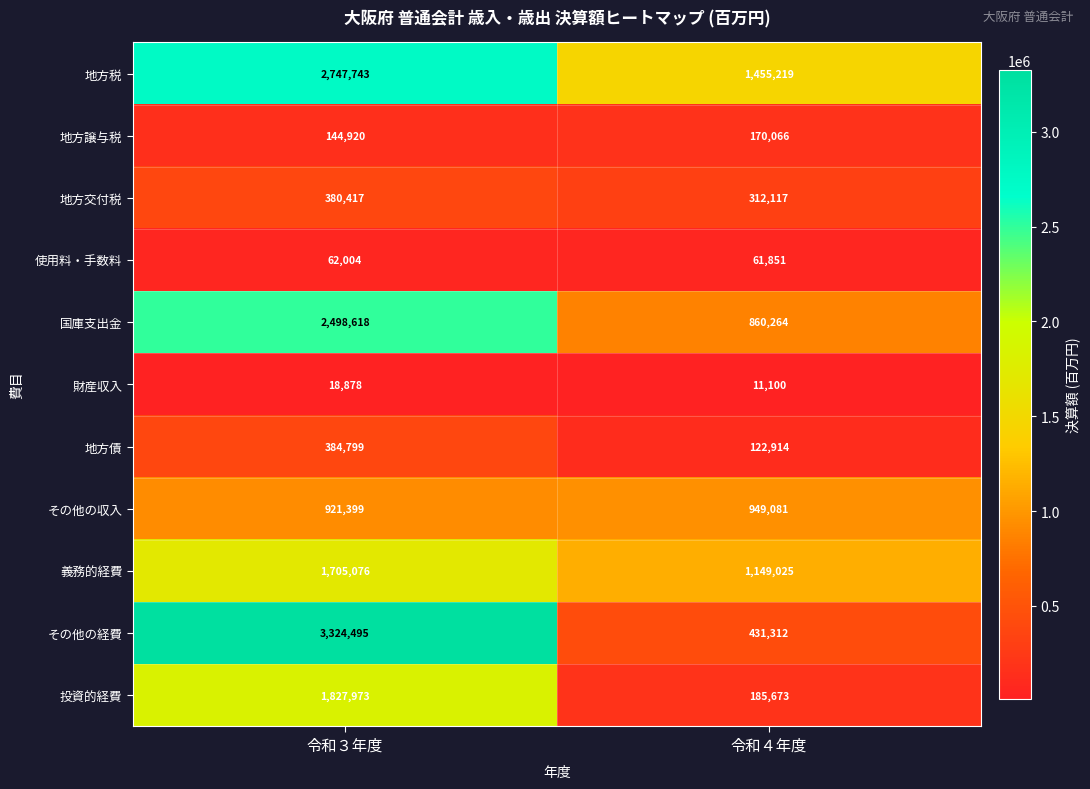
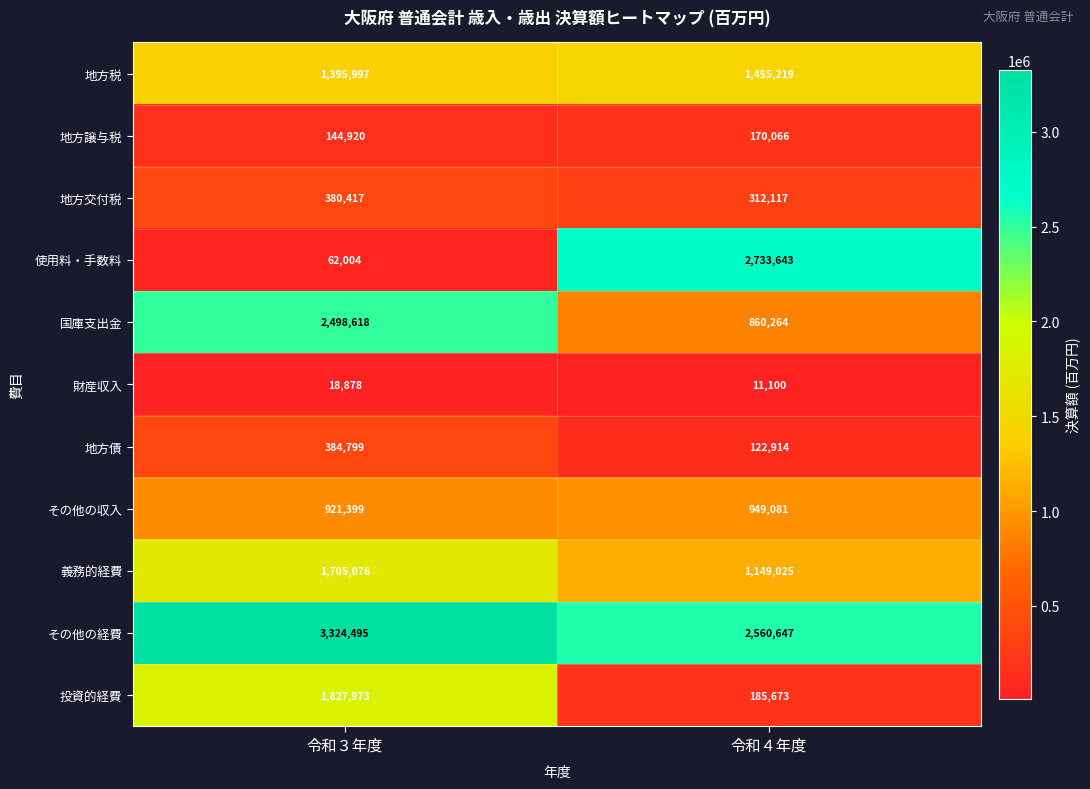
地方税, 令和３年度: 2,747,743 -> 1,395,997
使用料・手数料, 令和４年度: 61,851 -> 2,733,643
その他の経費, 令和４年度: 431,312 -> 2,560,647
